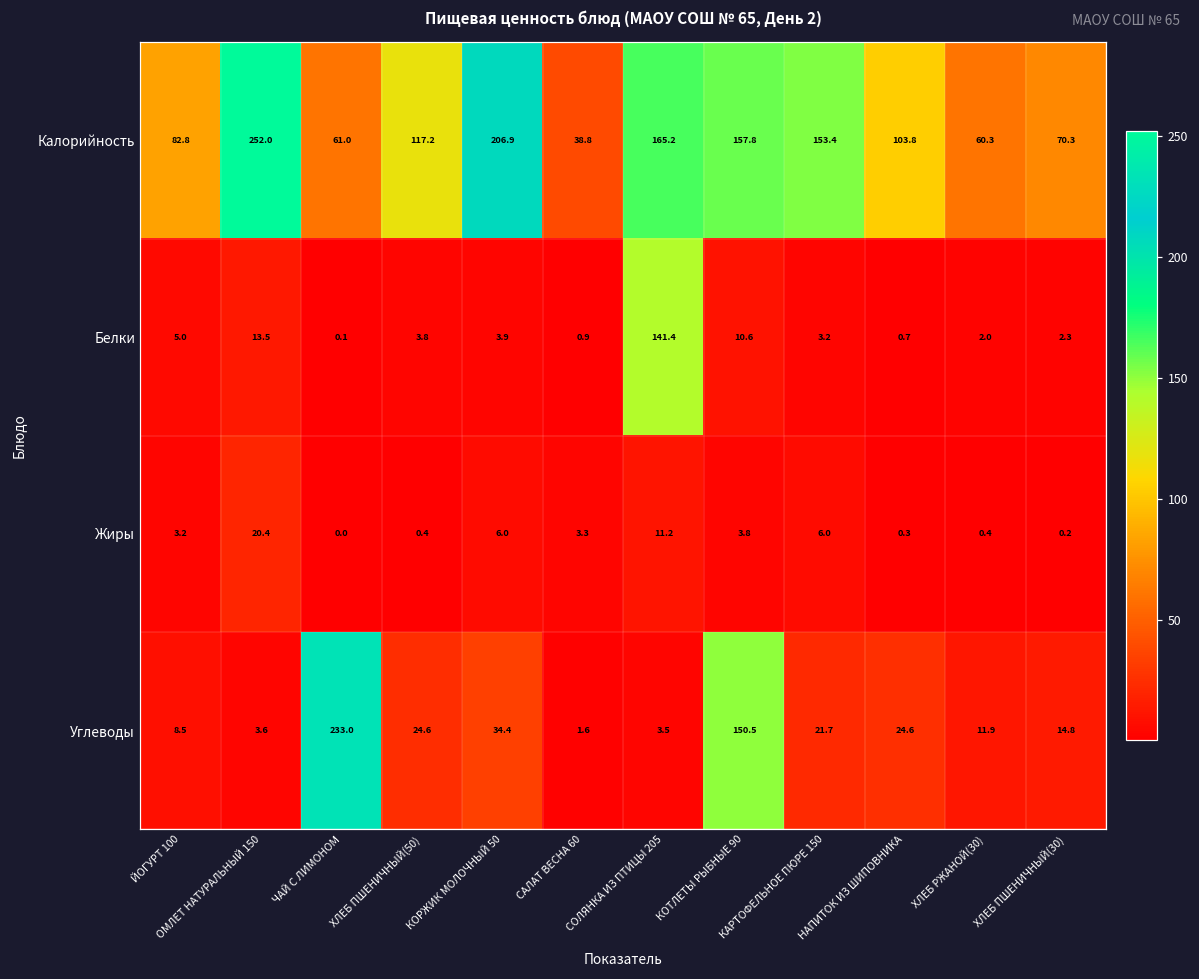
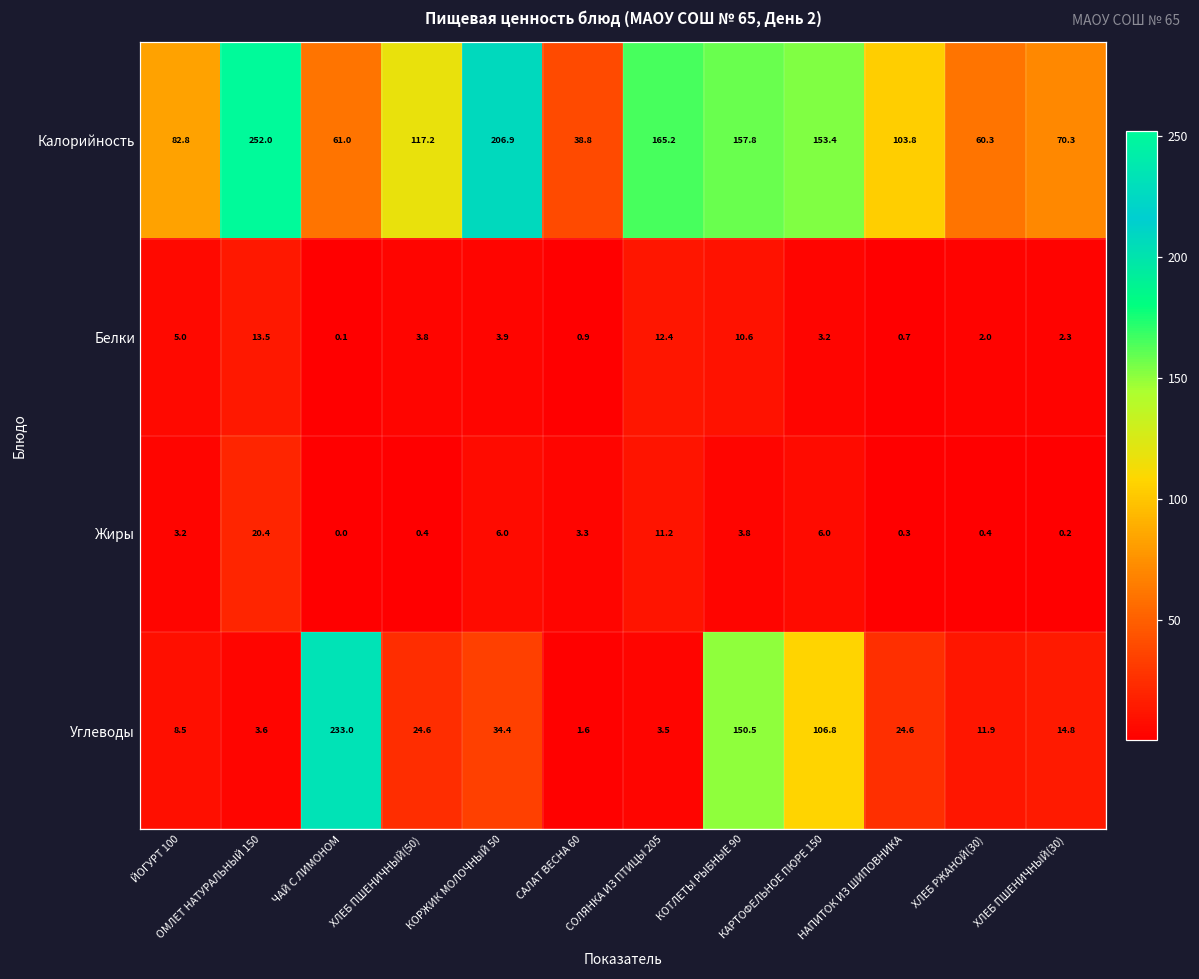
Белки, СОЛЯНКА ИЗ ПТИЦЫ 205: 141.4 -> 12.4
Углеводы, КАРТОФЕЛЬНОЕ ПЮРЕ 150: 21.7 -> 106.8
